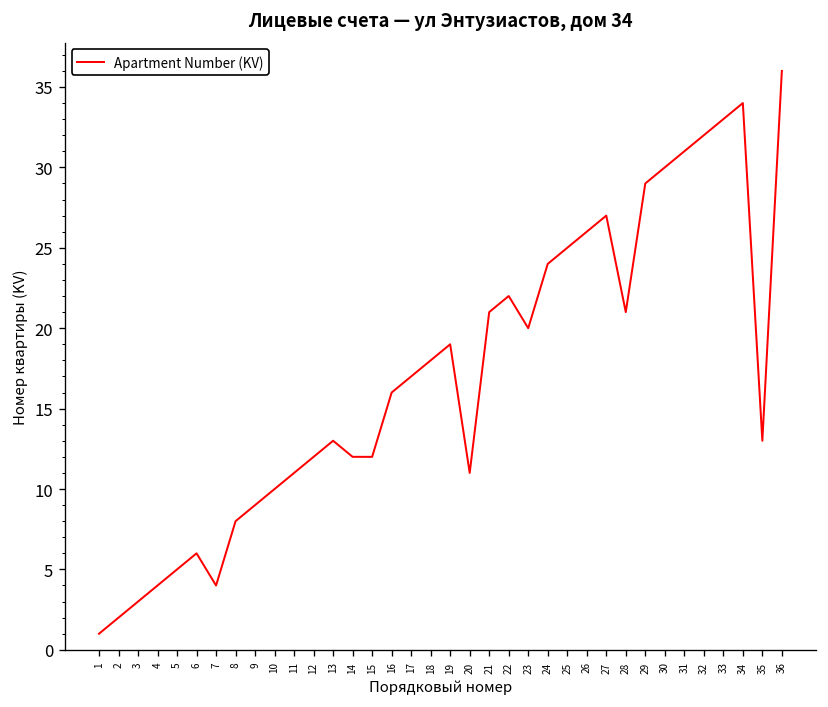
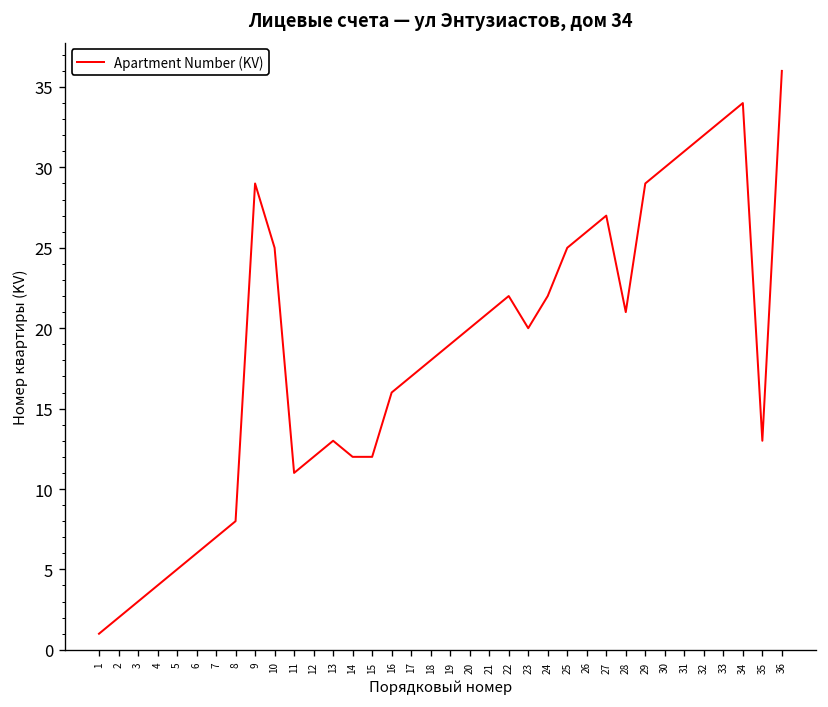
7: 4 -> 7
9: 9 -> 29
10: 10 -> 25
20: 11 -> 20
24: 24 -> 22
